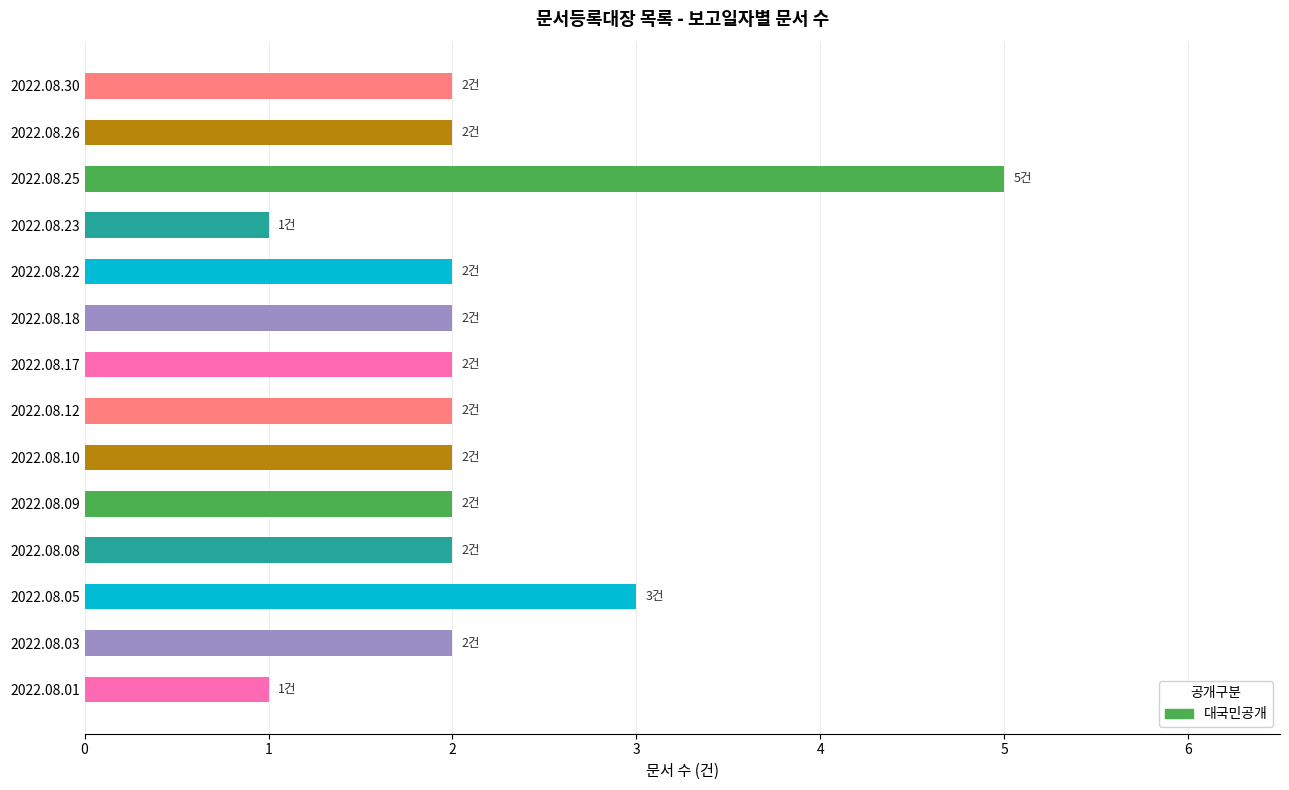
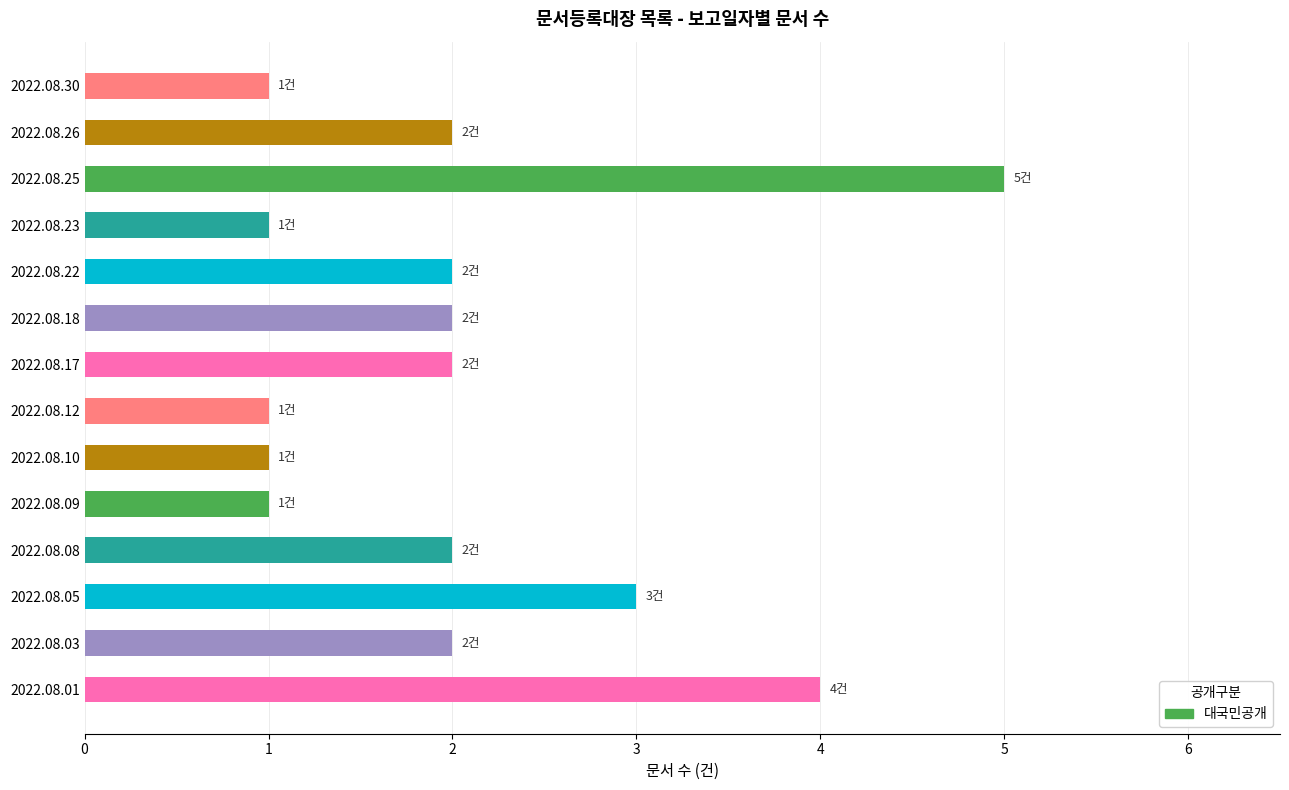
2022.08.30: 2건 -> 1건
2022.08.12: 2건 -> 1건
2022.08.10: 2건 -> 1건
2022.08.09: 2건 -> 1건
2022.08.01: 1건 -> 4건
